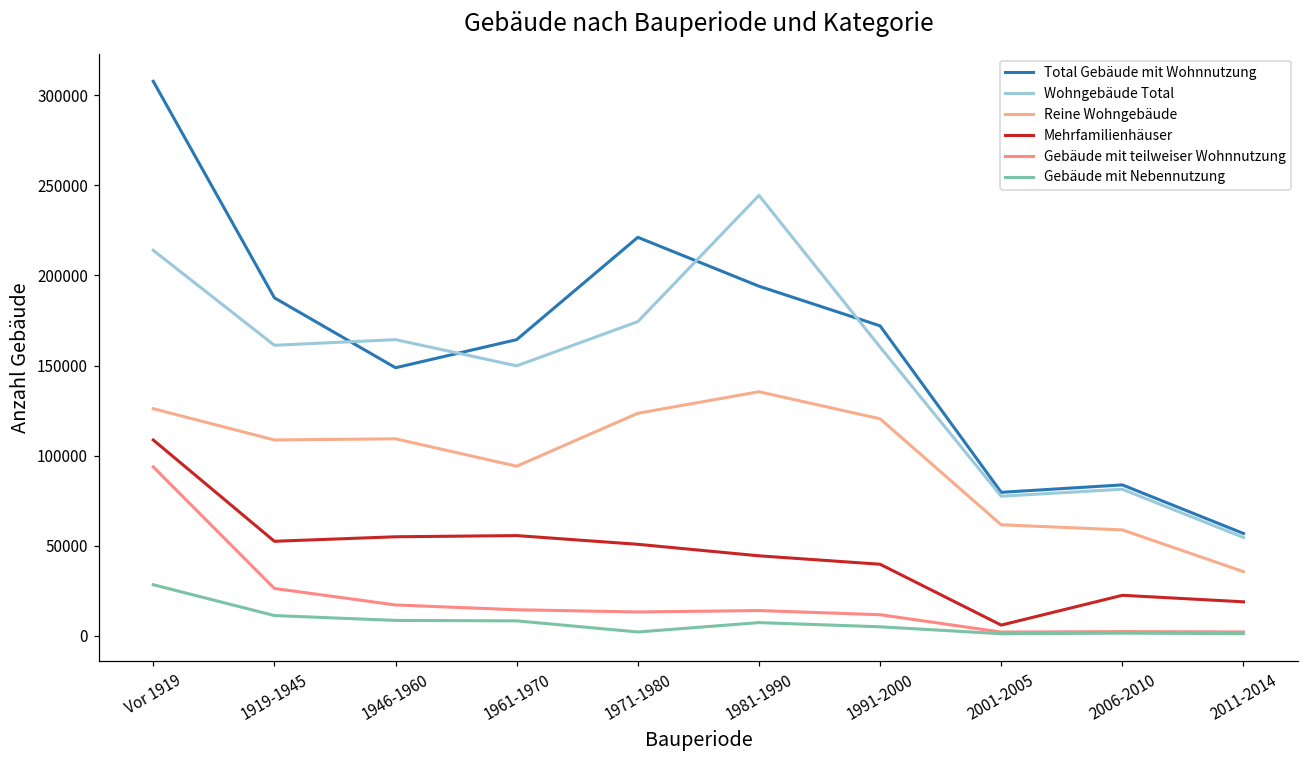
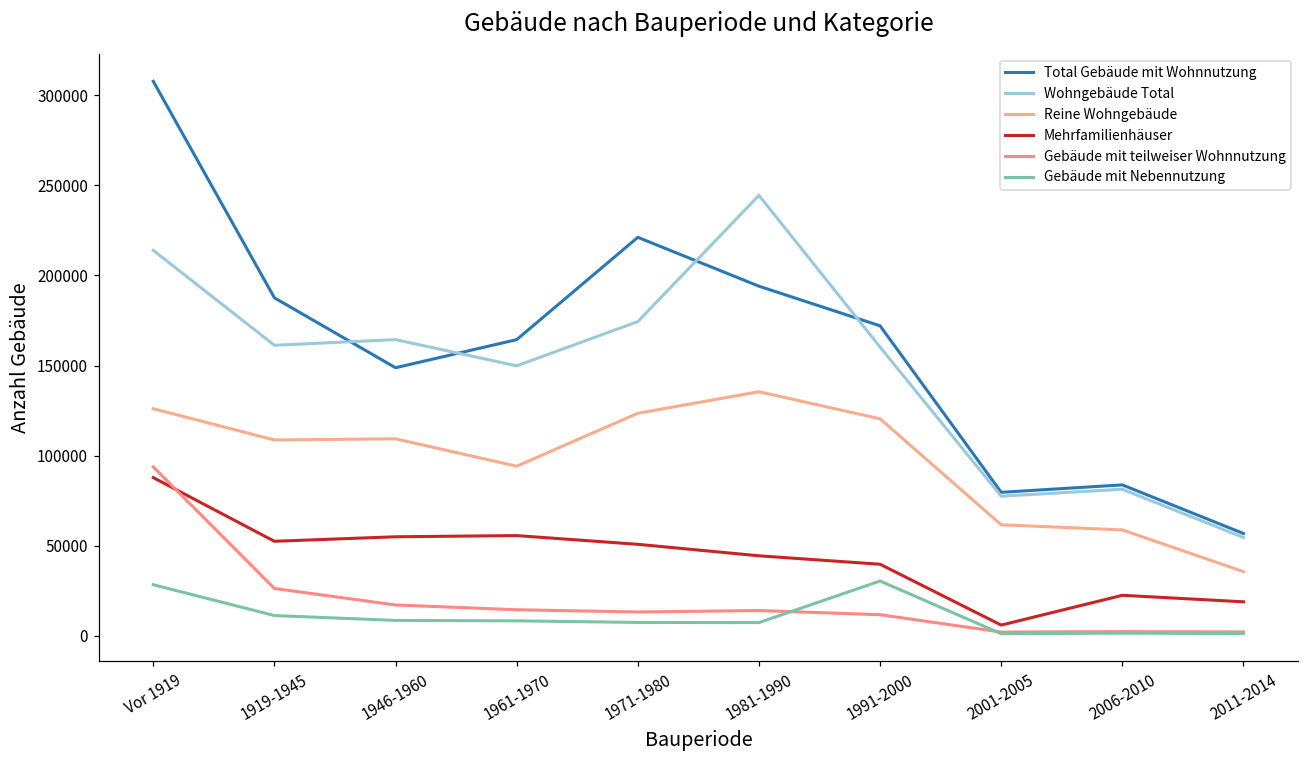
Mehrfamilienhäuser, Vor 1919: 109000 -> 88000
Gebäude mit Nebennutzung, 1971-1980: 2000 -> 8000
Gebäude mit Nebennutzung, 1991-2000: 5000 -> 30000
